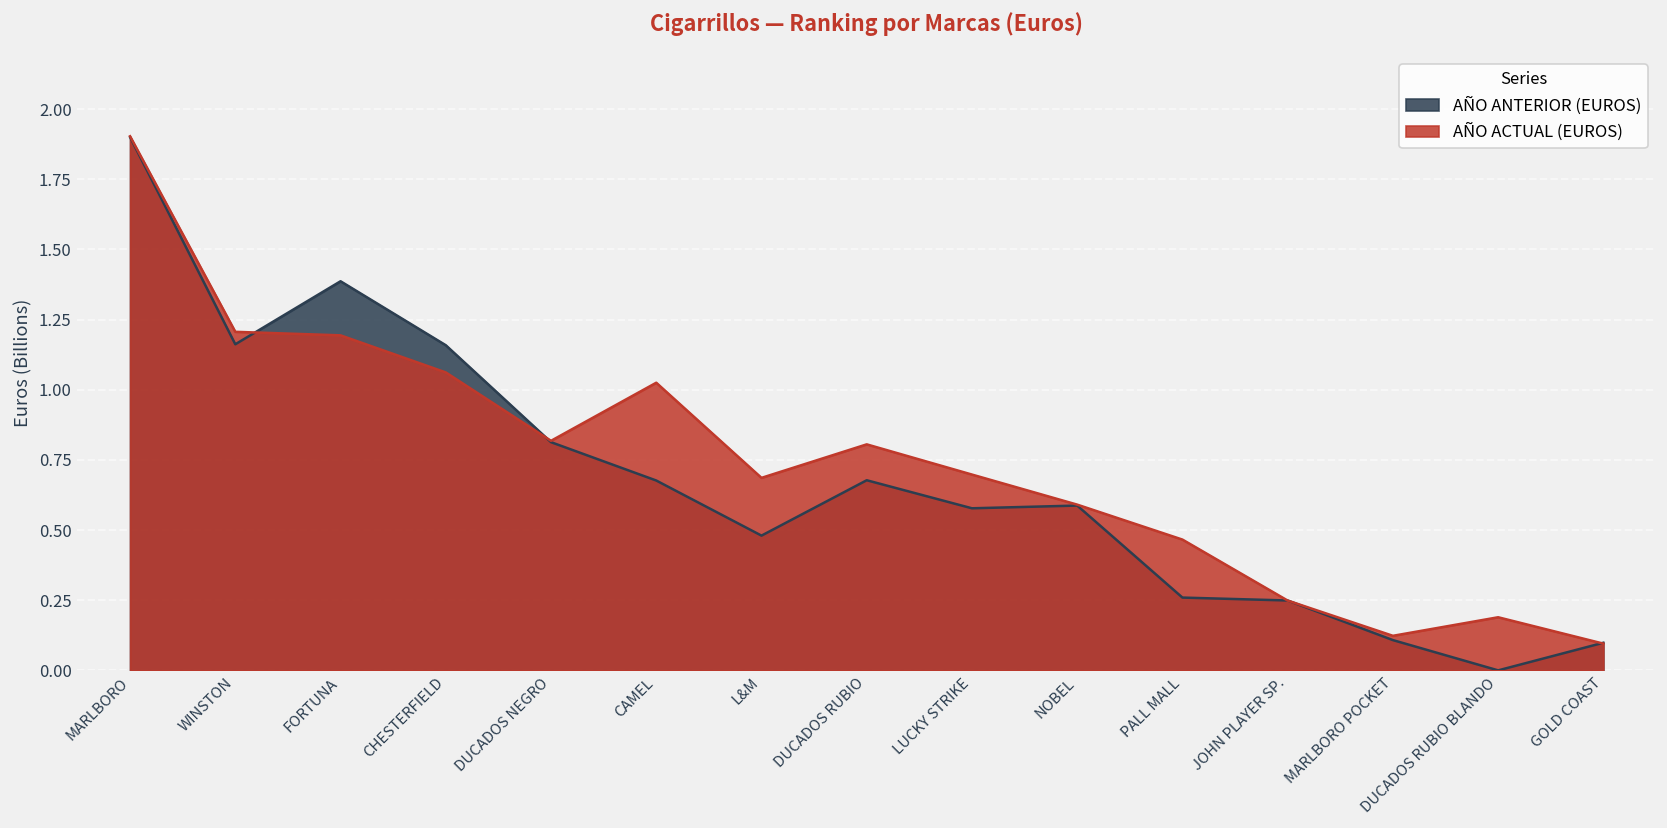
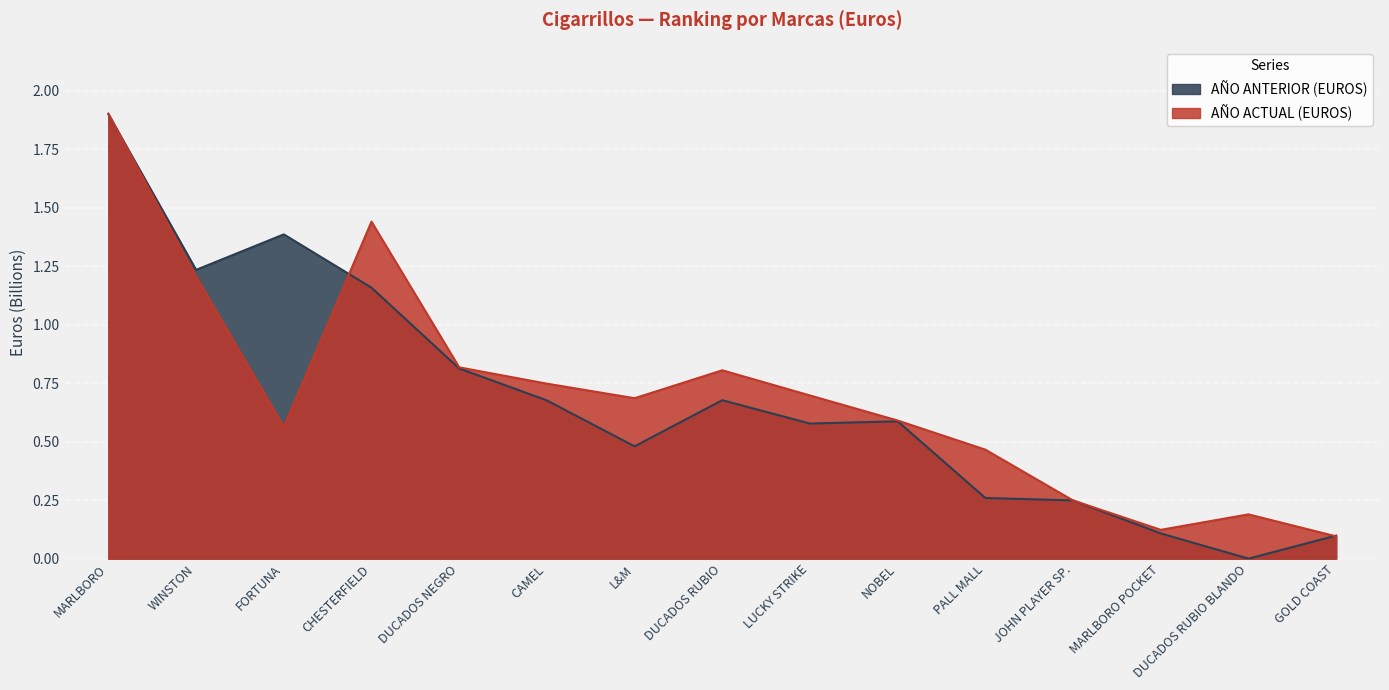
AÑO ANTERIOR (EUROS), WINSTON: 1.16 -> 1.23
AÑO ACTUAL (EUROS), FORTUNA: 1.19 -> 0.56
AÑO ACTUAL (EUROS), CHESTERFIELD: 1.06 -> 1.44
AÑO ACTUAL (EUROS), CAMEL: 1.02 -> 0.75
